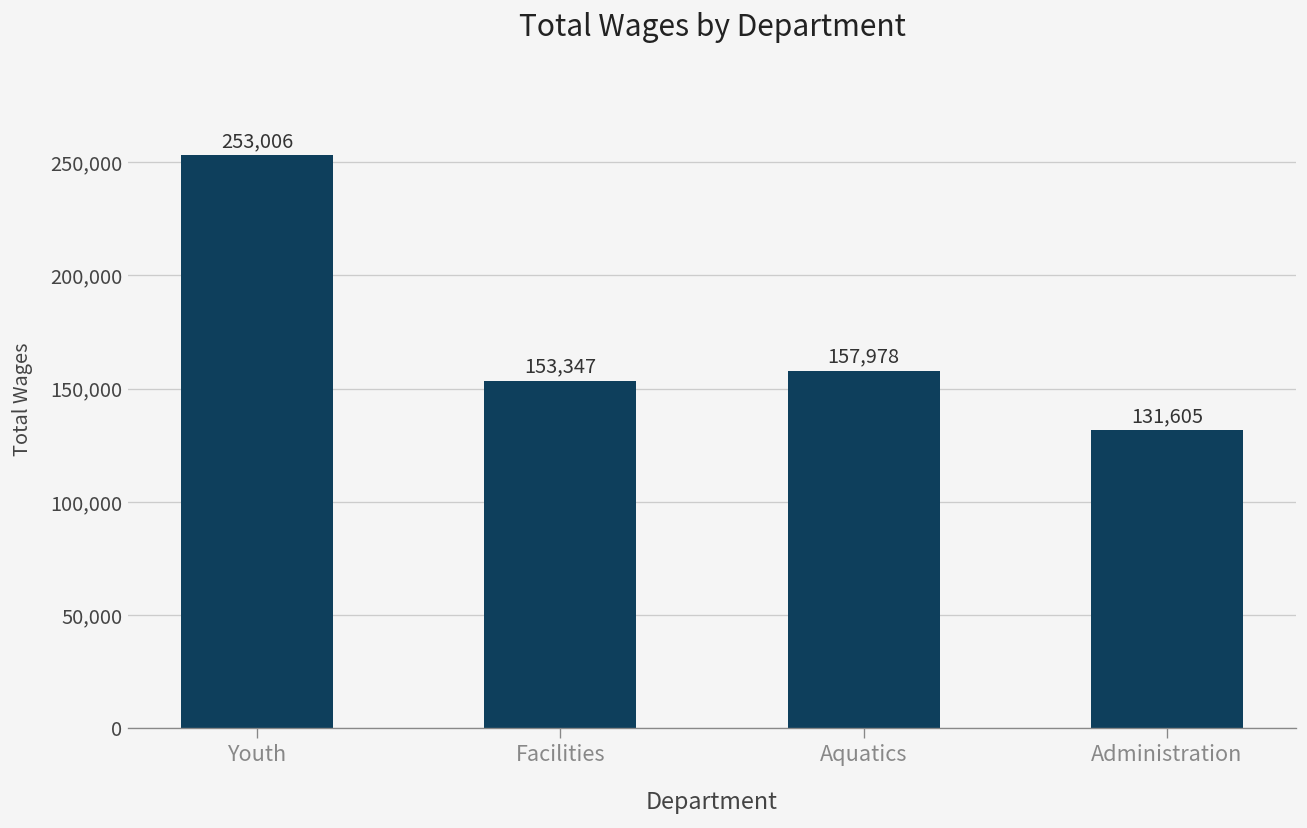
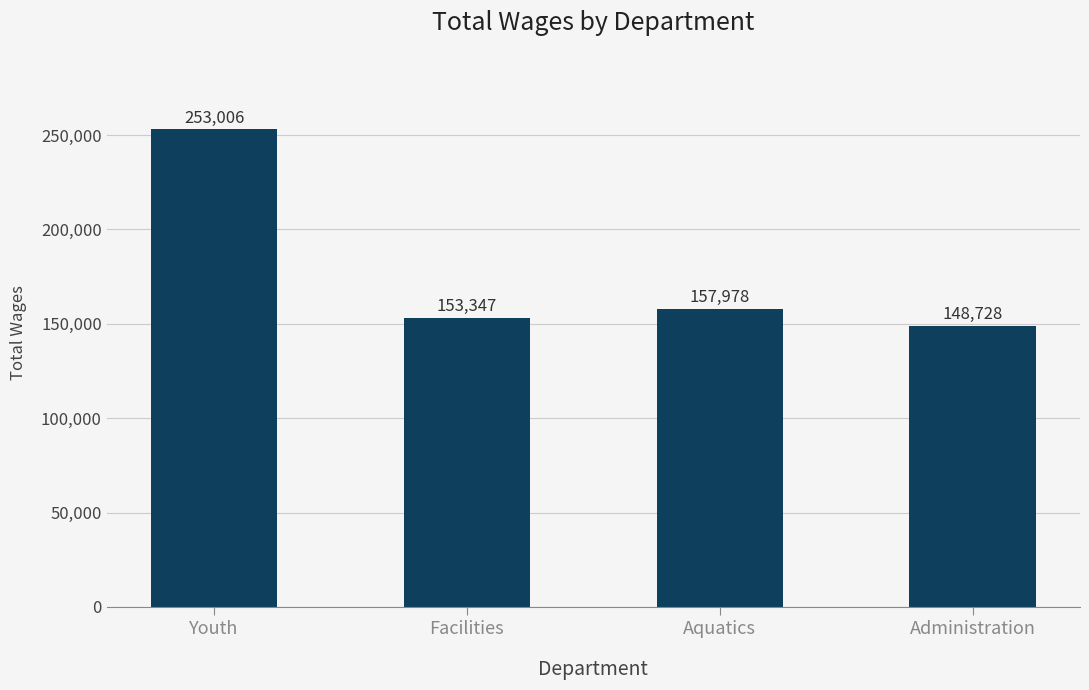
Administration: 131,605 -> 148,728
